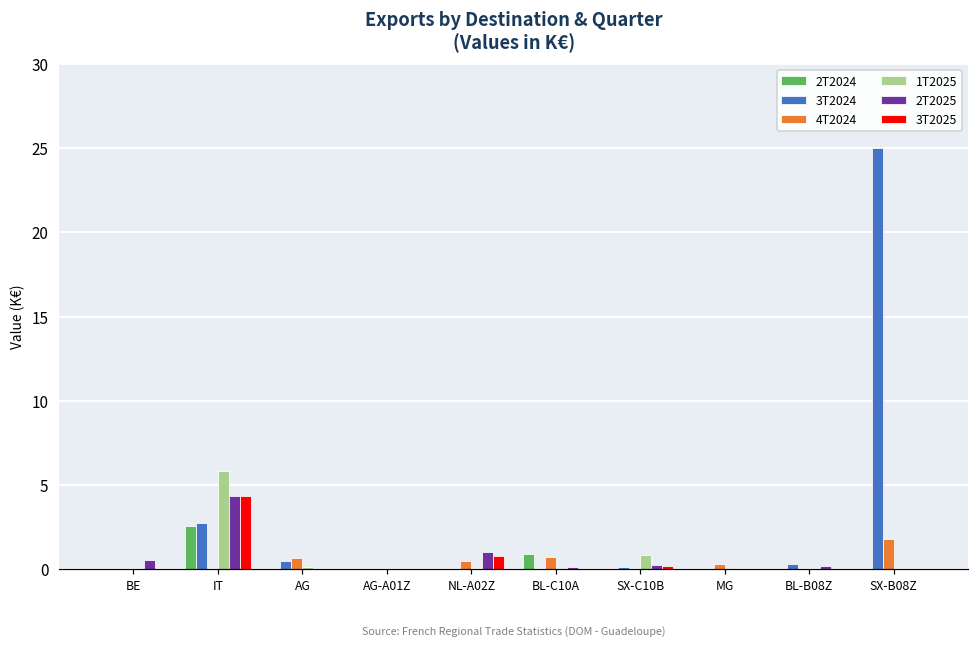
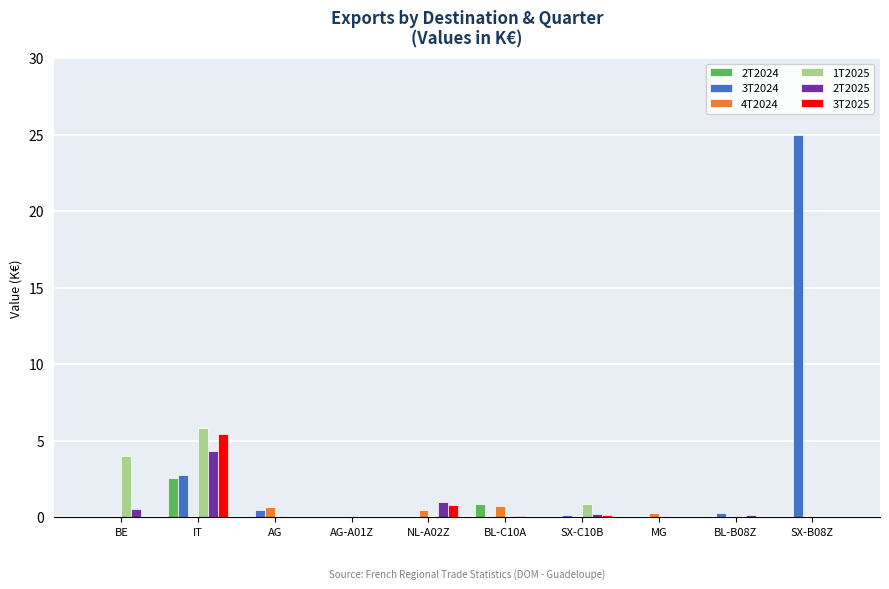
1T2025, BE: 0 -> 4
3T2025, IT: 4.4 -> 5.4
4T2024, SX-B08Z: 1.8 -> 0.0
